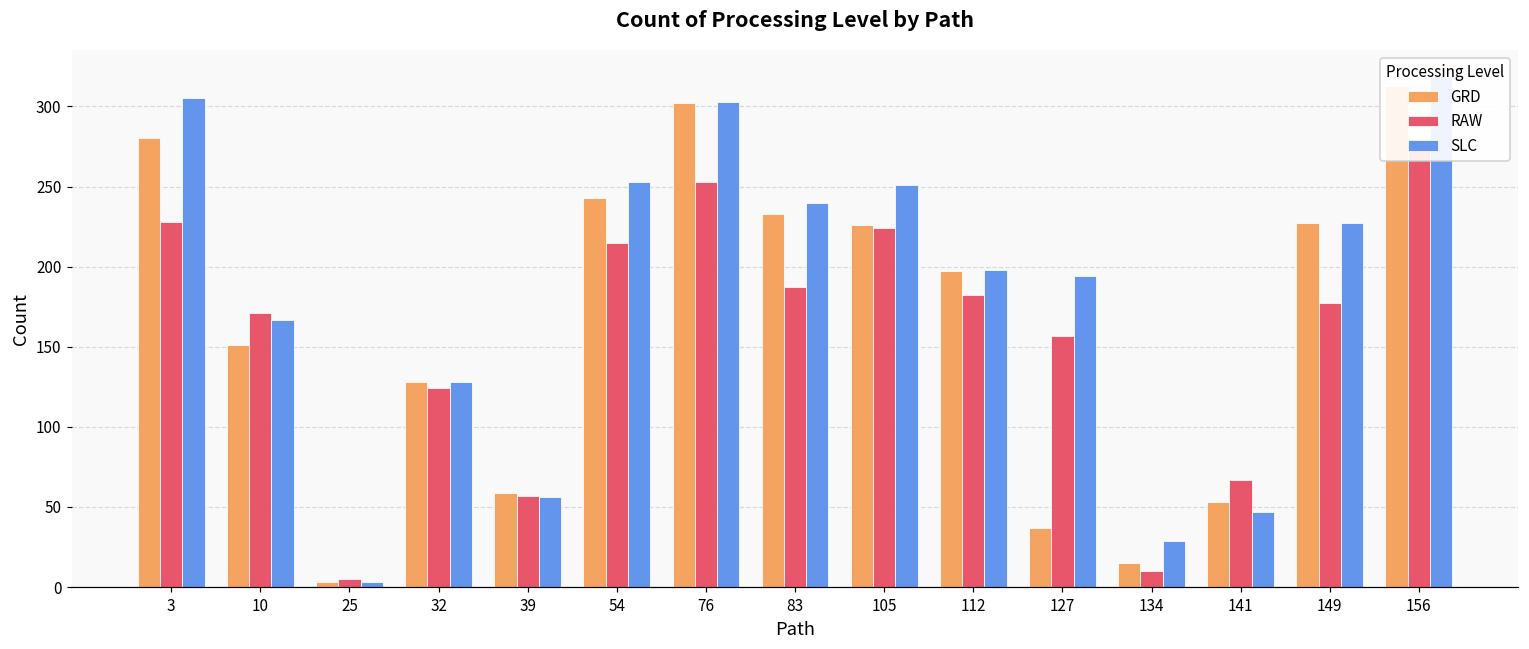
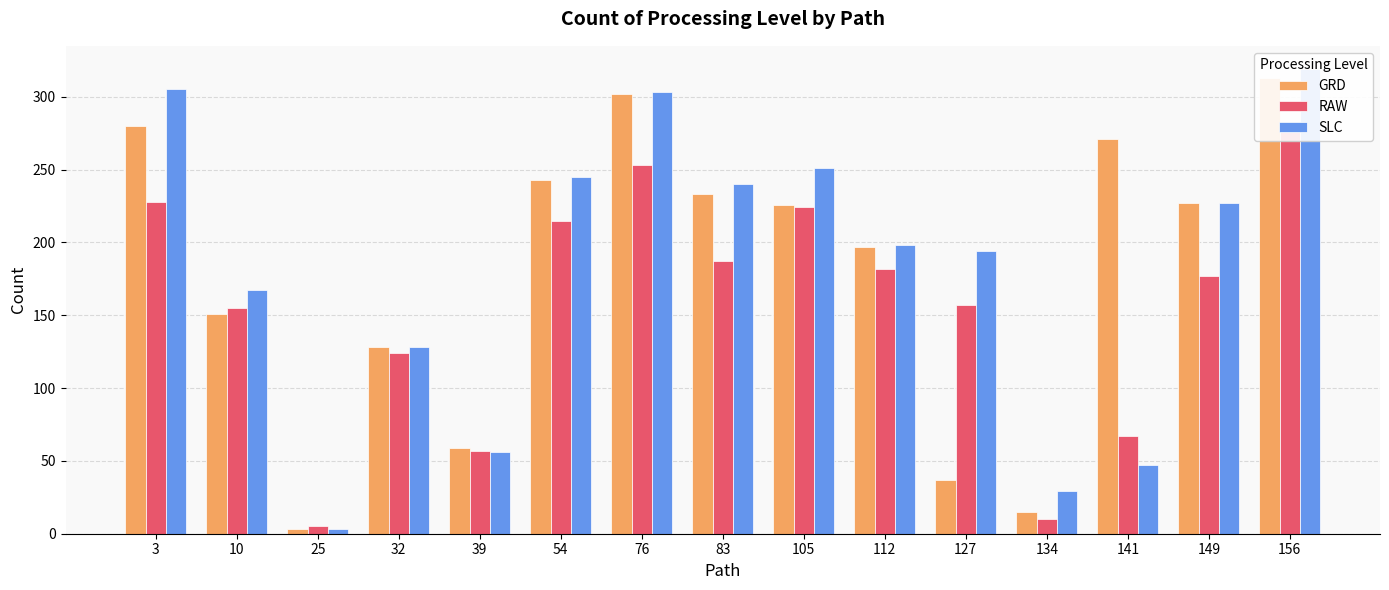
RAW, 10: 171 -> 155
SLC, 54: 253 -> 245
GRD, 141: 53 -> 271
